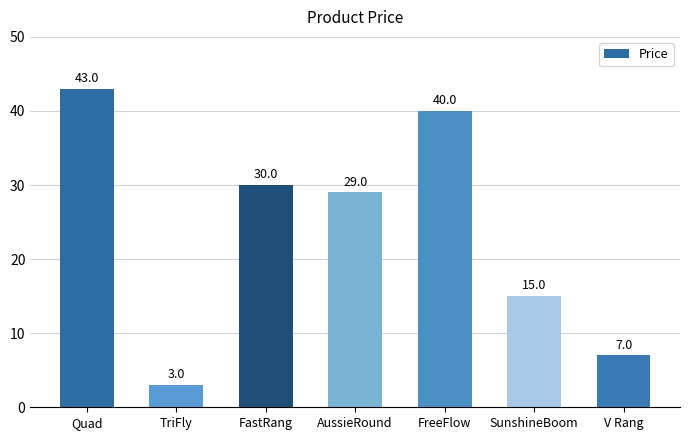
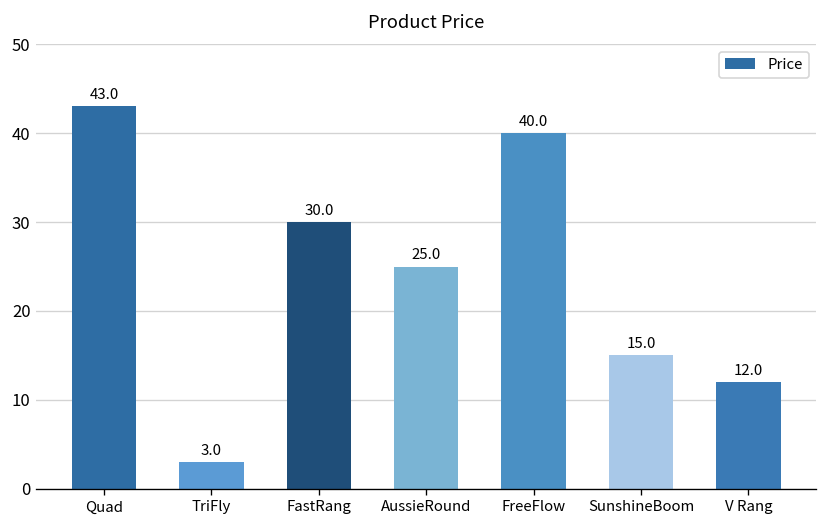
AussieRound: 29.0 -> 25.0
V Rang: 7.0 -> 12.0
